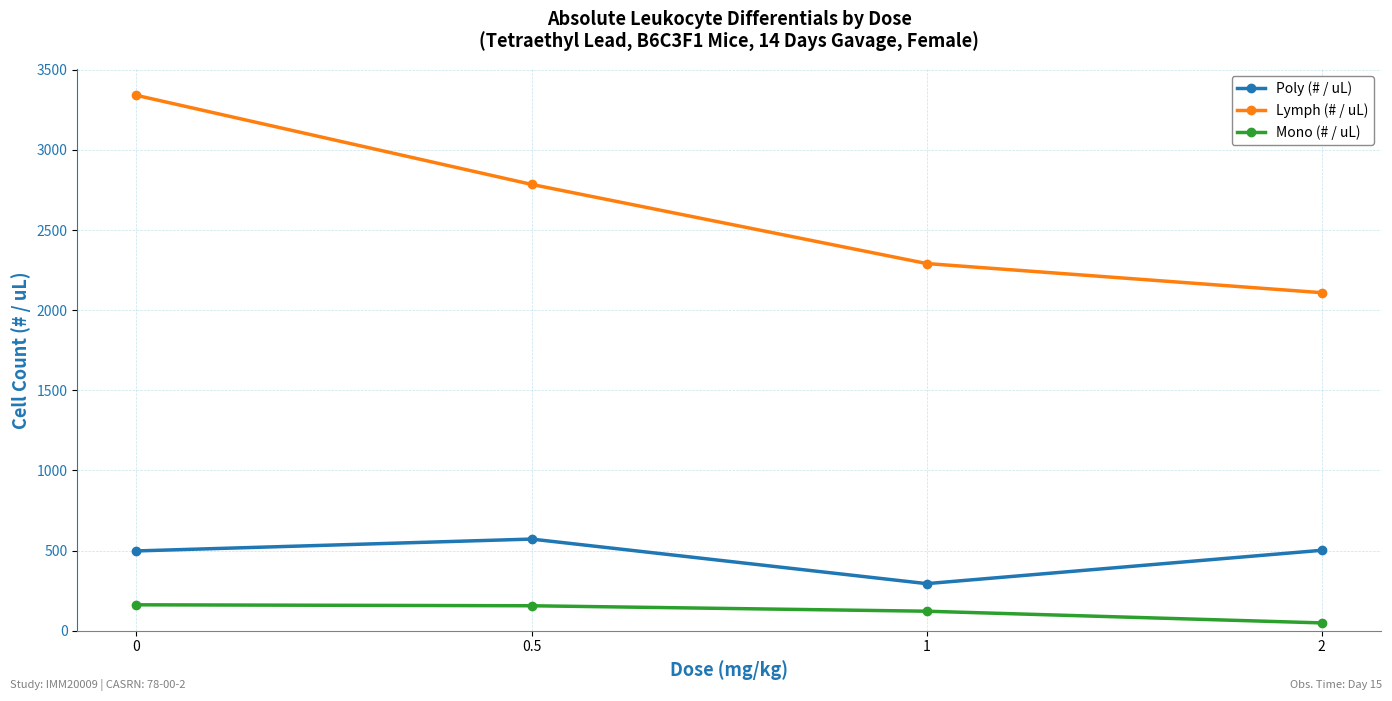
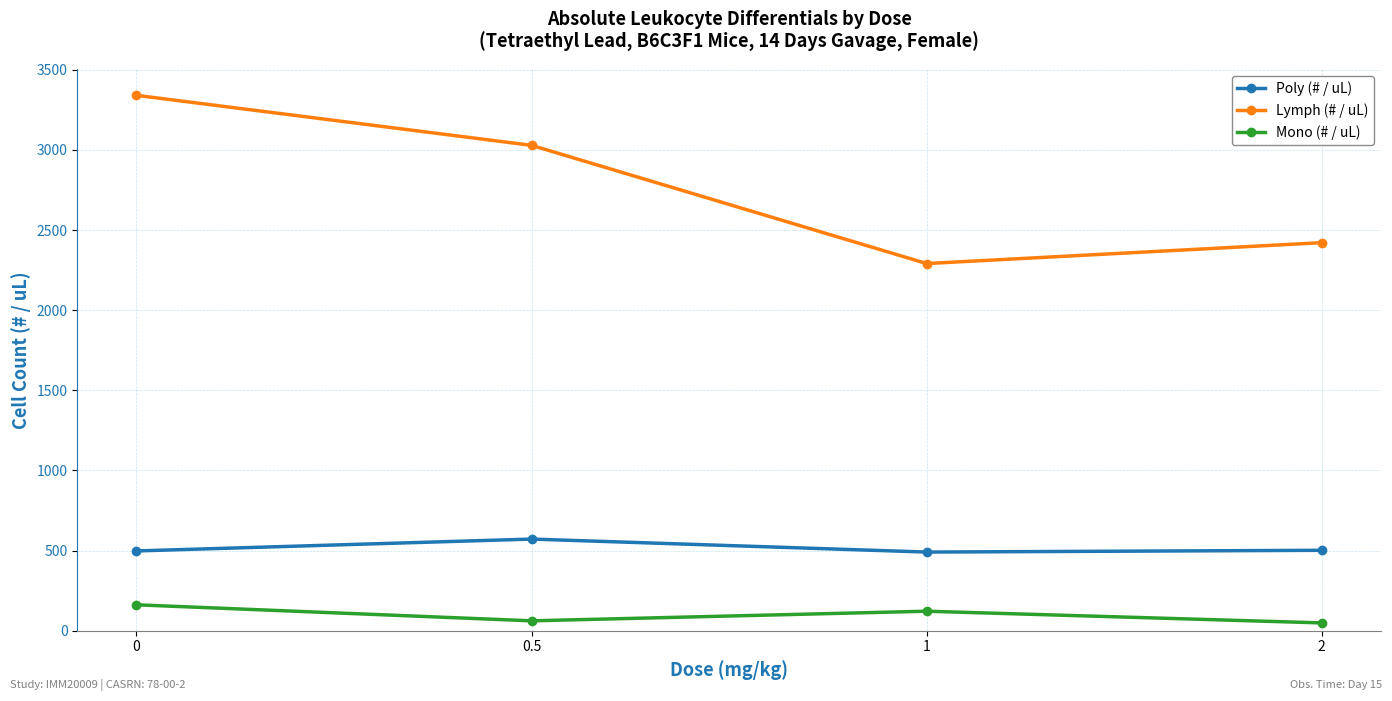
Lymph (# / uL), 0.5: 2780 -> 3030
Mono (# / uL), 0.5: 160 -> 60
Poly (# / uL), 1: 290 -> 490
Lymph (# / uL), 2: 2110 -> 2420
